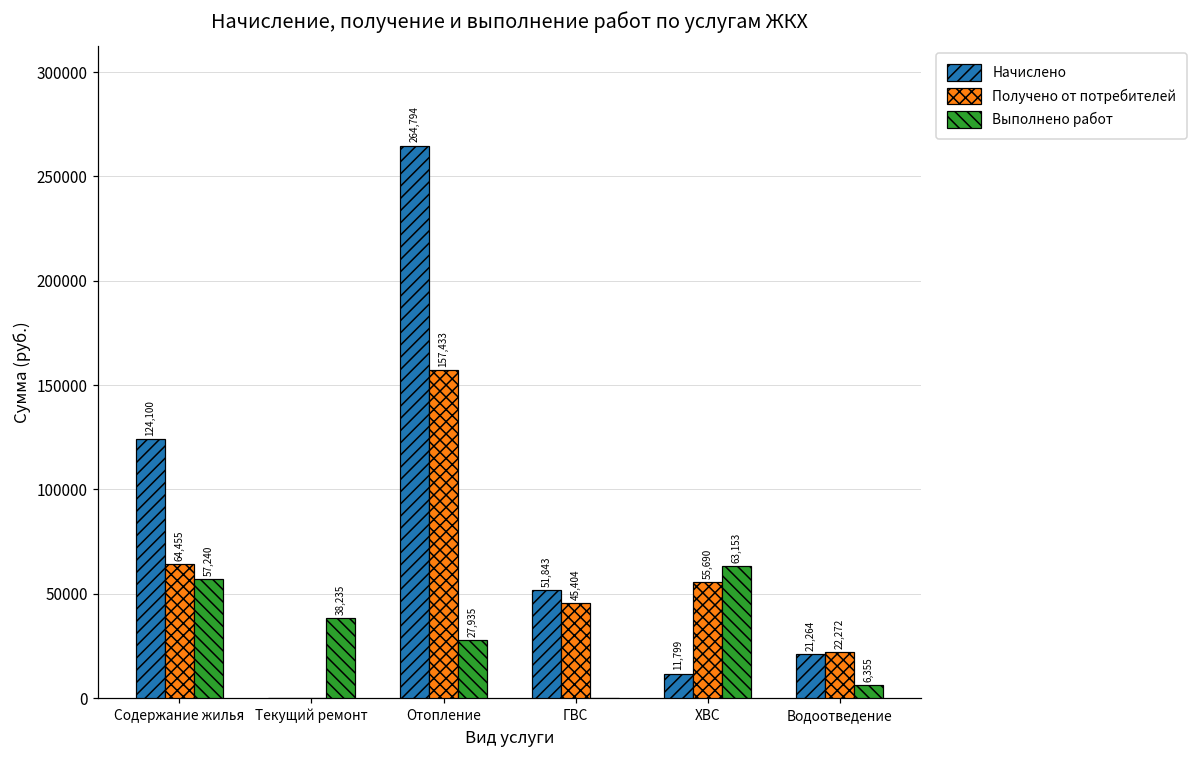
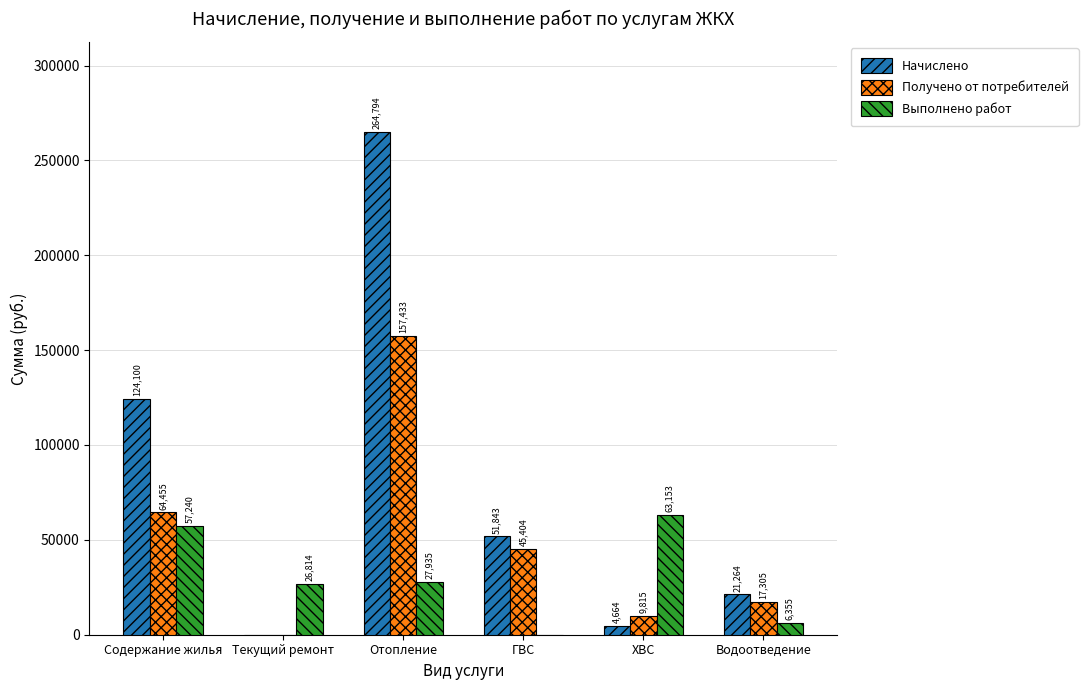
Выполнено работ, Текущий ремонт: 38,235 -> 26,814
Начислено, ХВС: 11,799 -> 4,664
Получено от потребителей, ХВС: 55,690 -> 9,815
Получено от потребителей, Водоотведение: 22,272 -> 17,305
